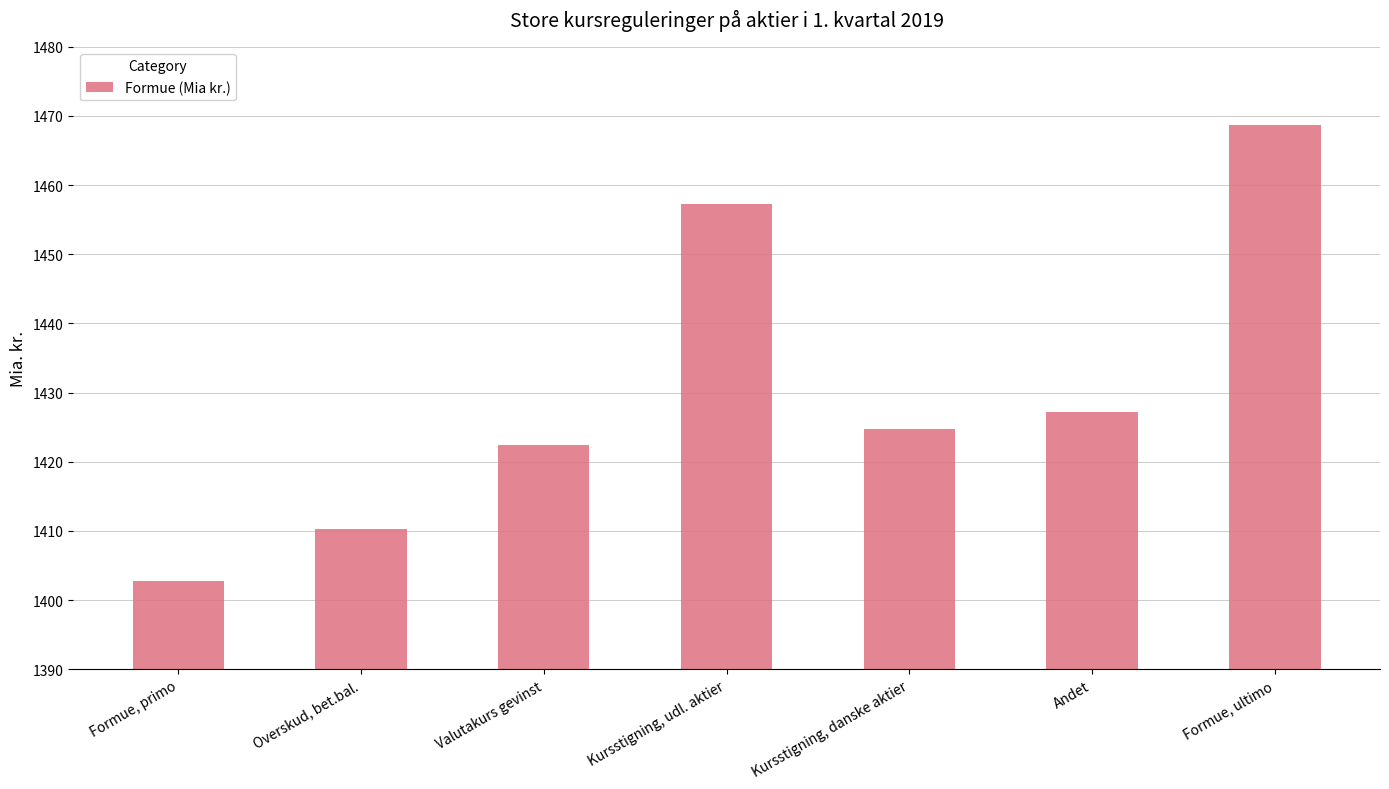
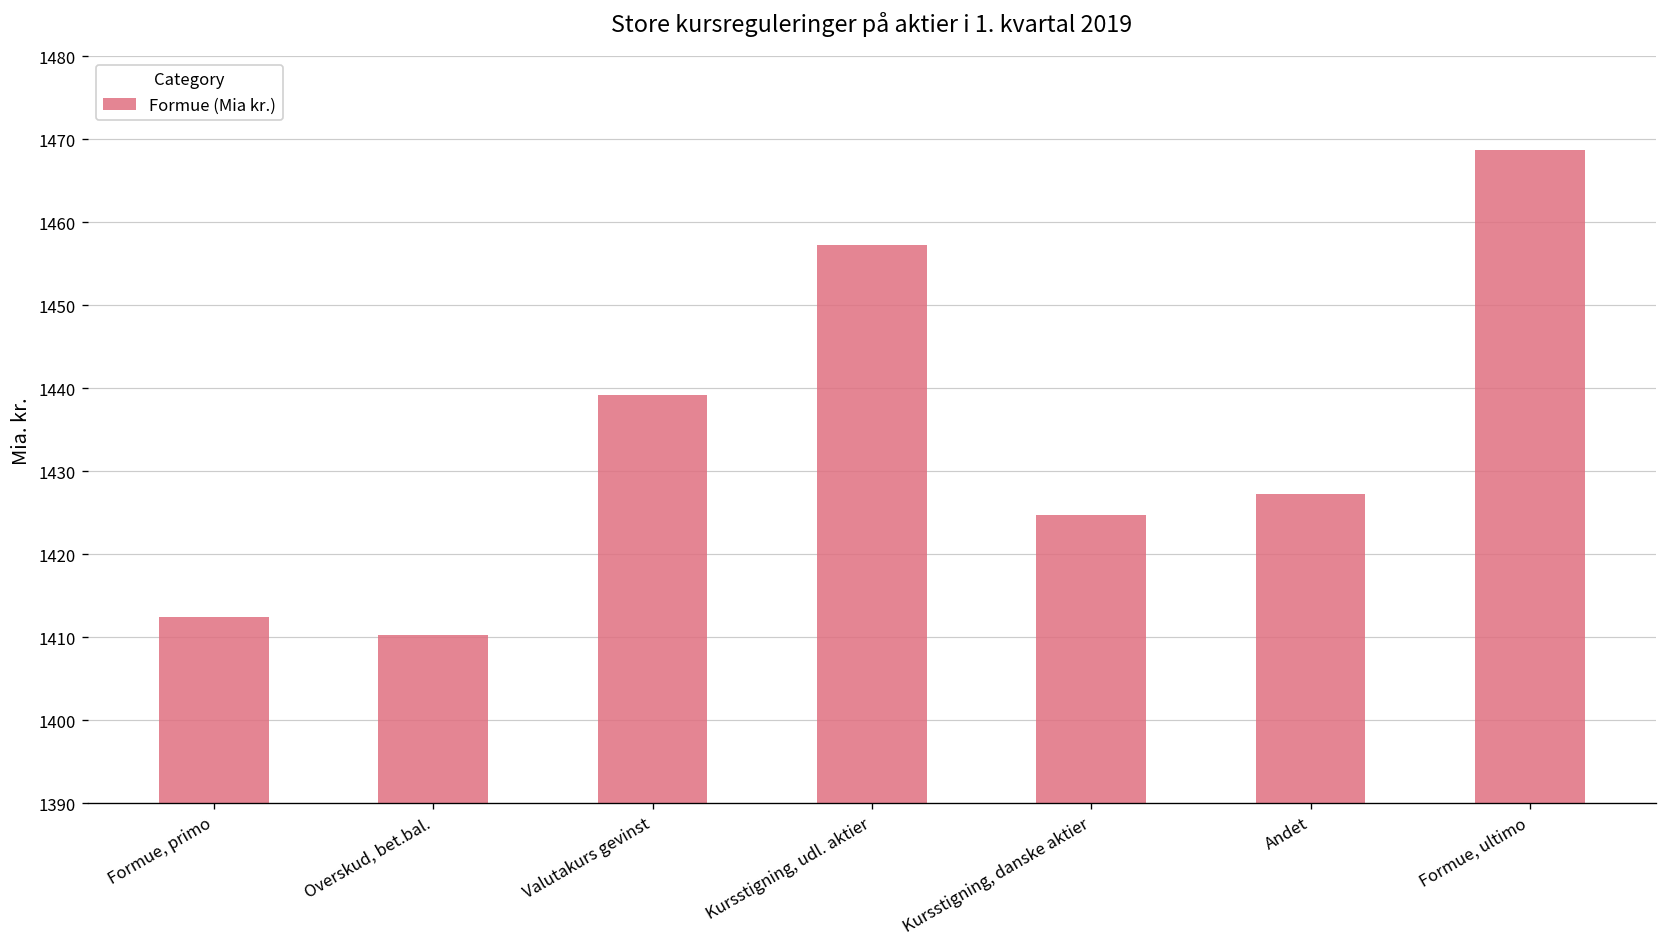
Formue, primo: 1403 -> 1412
Valutakurs gevinst: 1422 -> 1439
